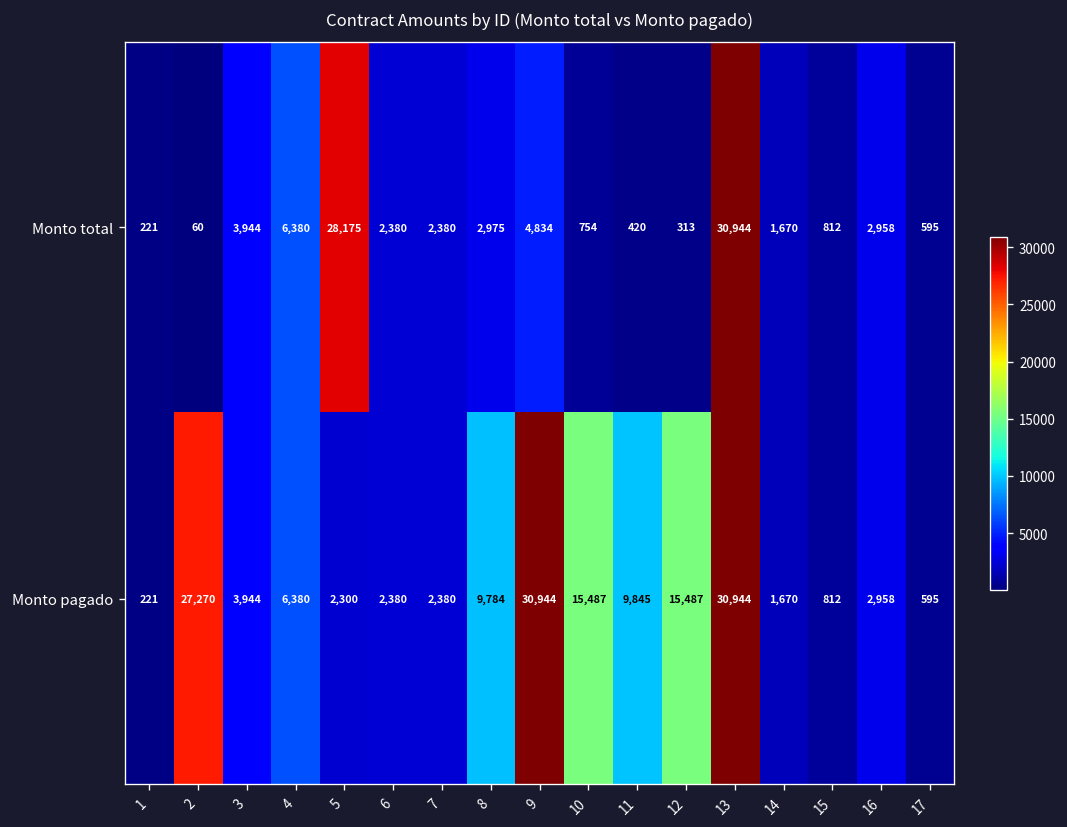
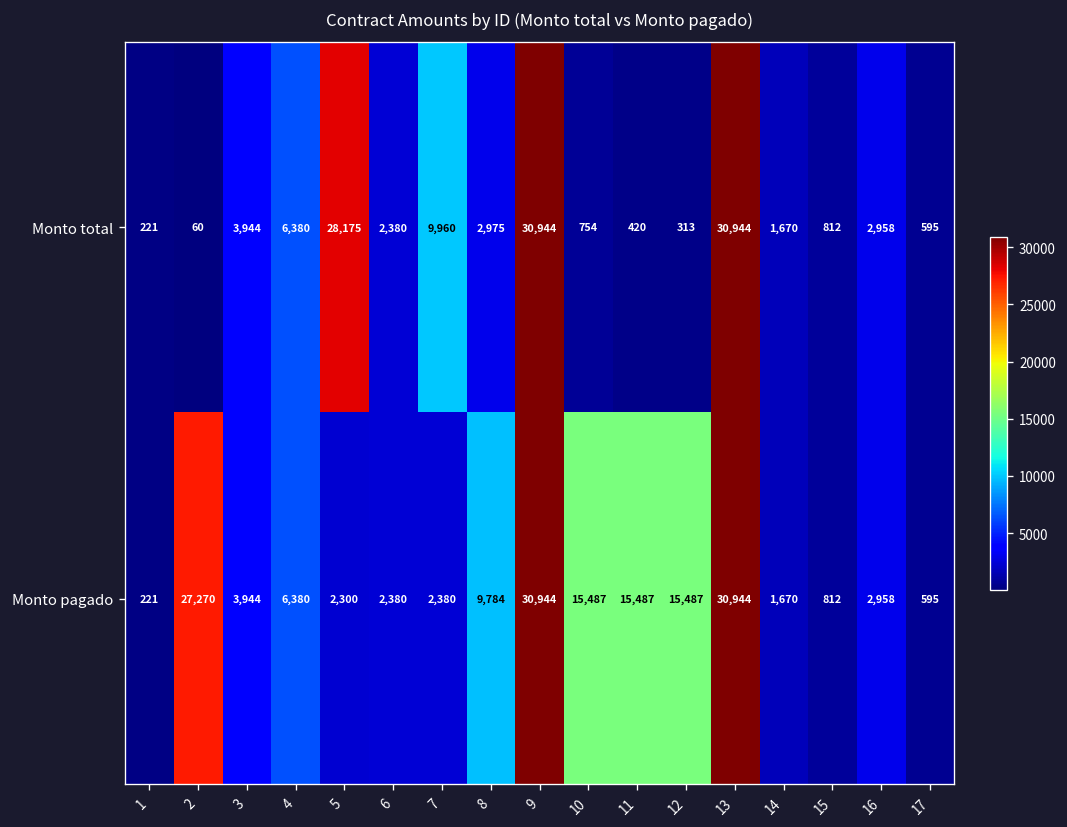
Monto total, 7: 2,380 -> 9,960
Monto total, 9: 4,834 -> 30,944
Monto pagado, 11: 9,845 -> 15,487
